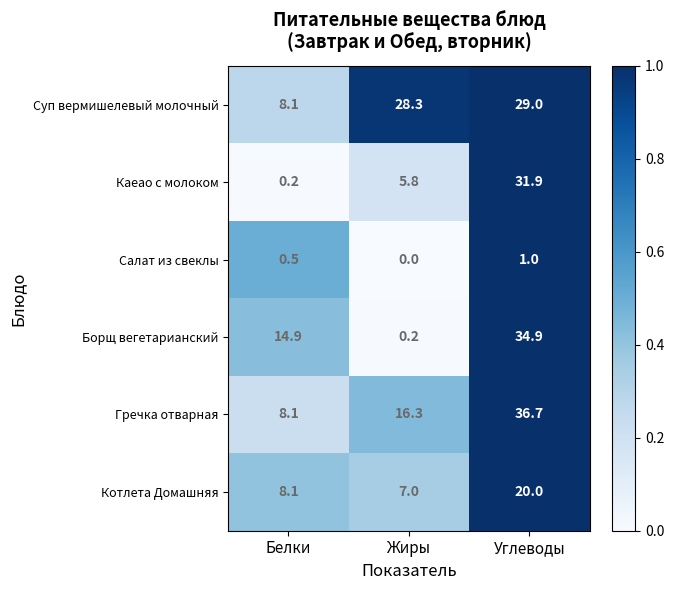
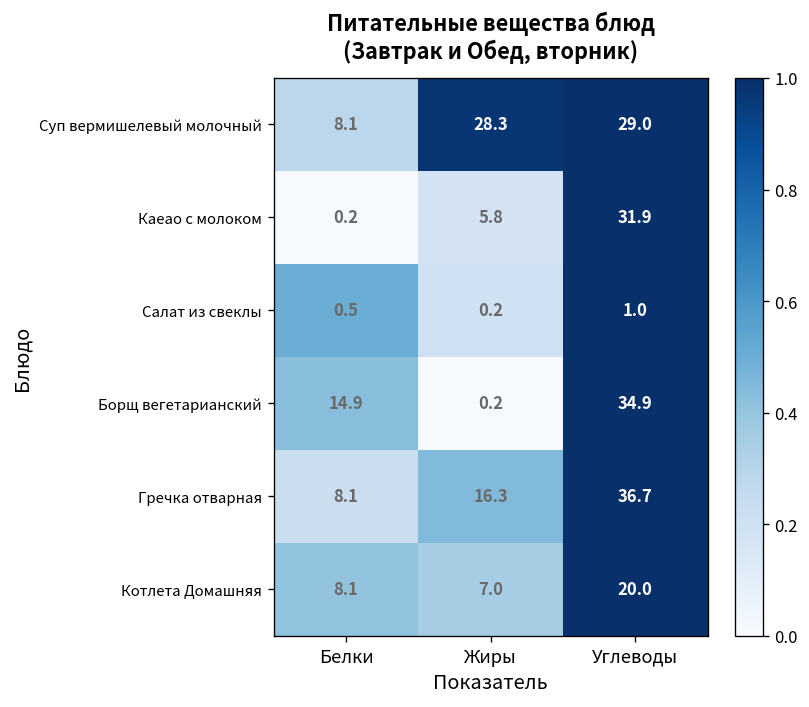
Салат из свеклы, Жиры: 0.0 -> 0.2
